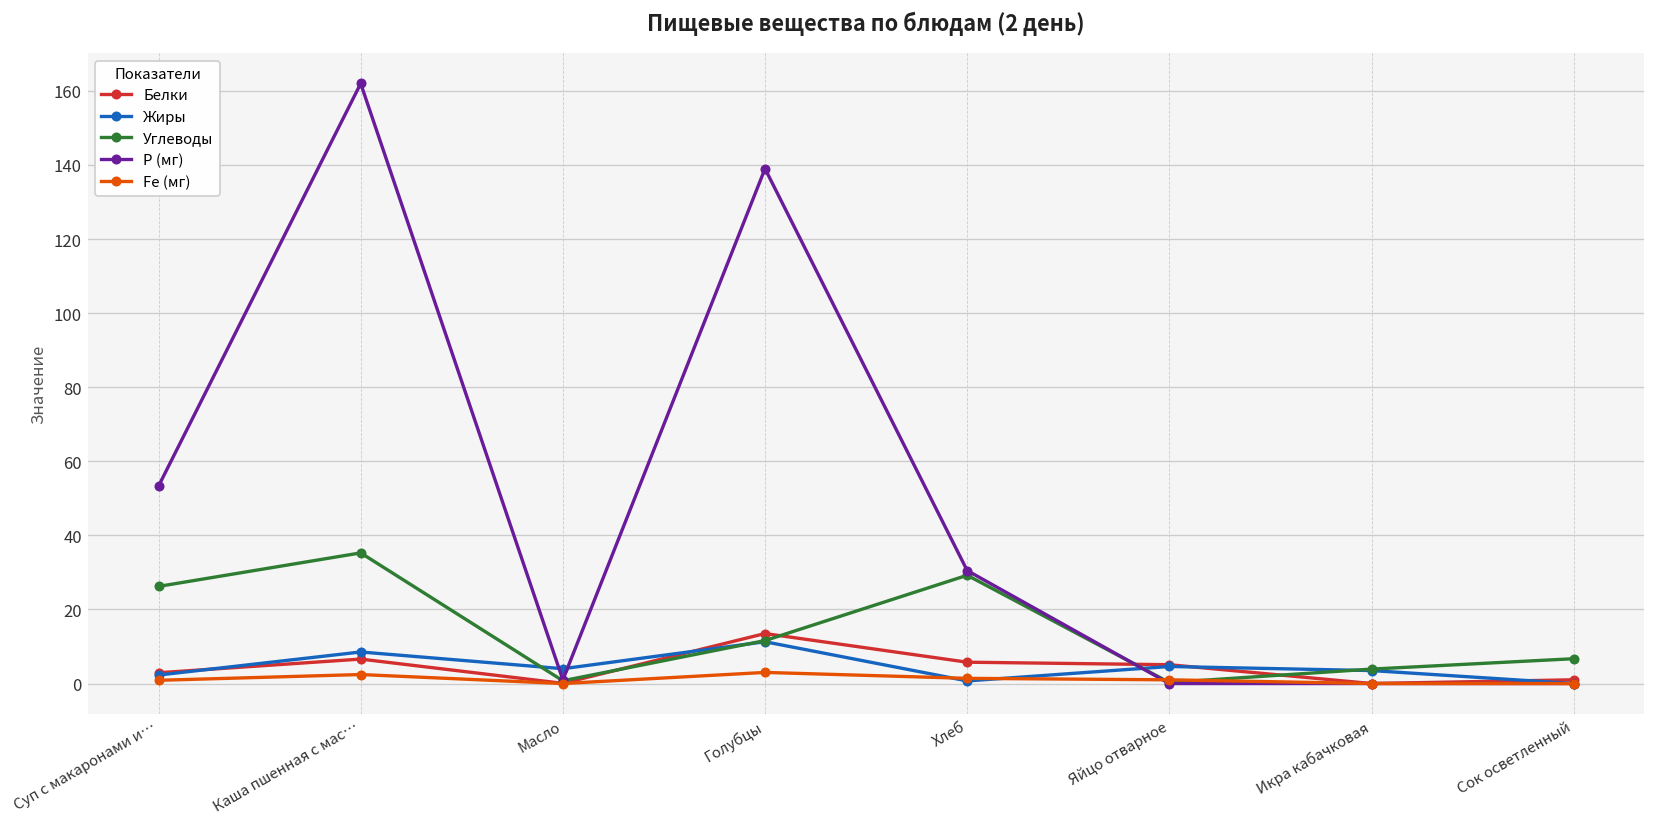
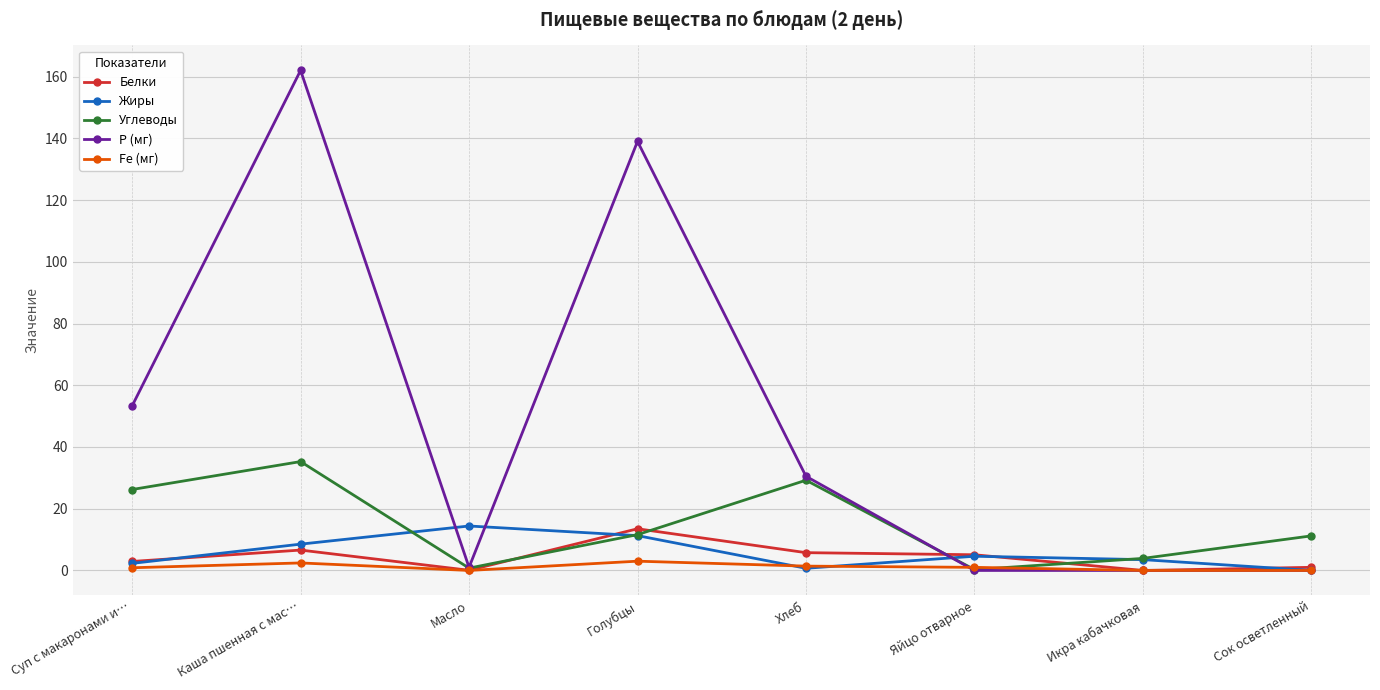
Жиры, Масло: 4 -> 14
Углеводы, Сок осветленный: 7 -> 11
